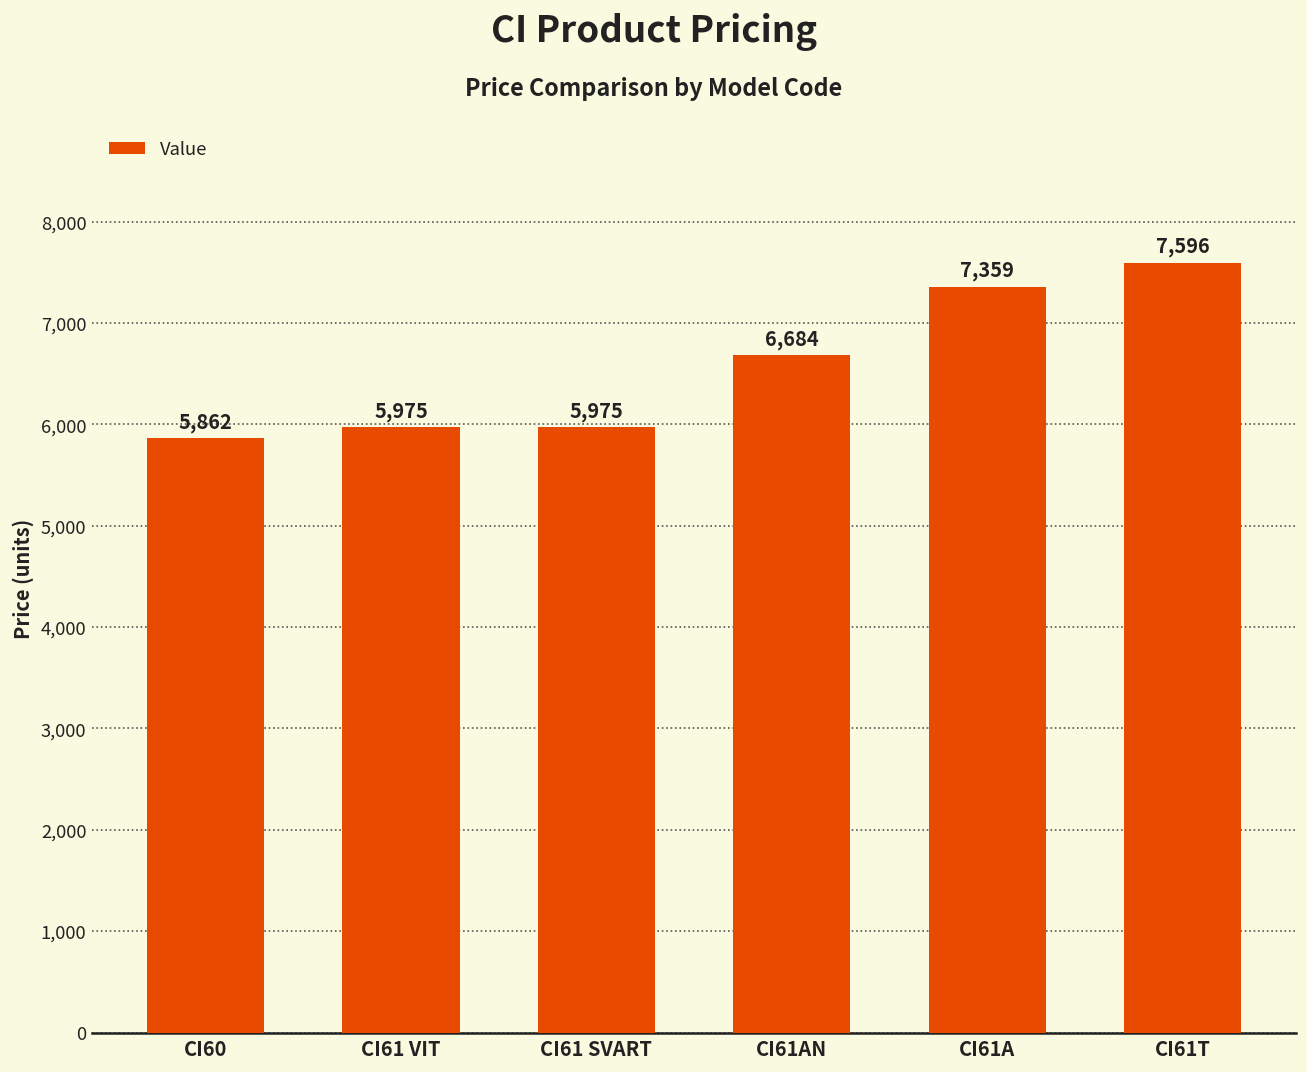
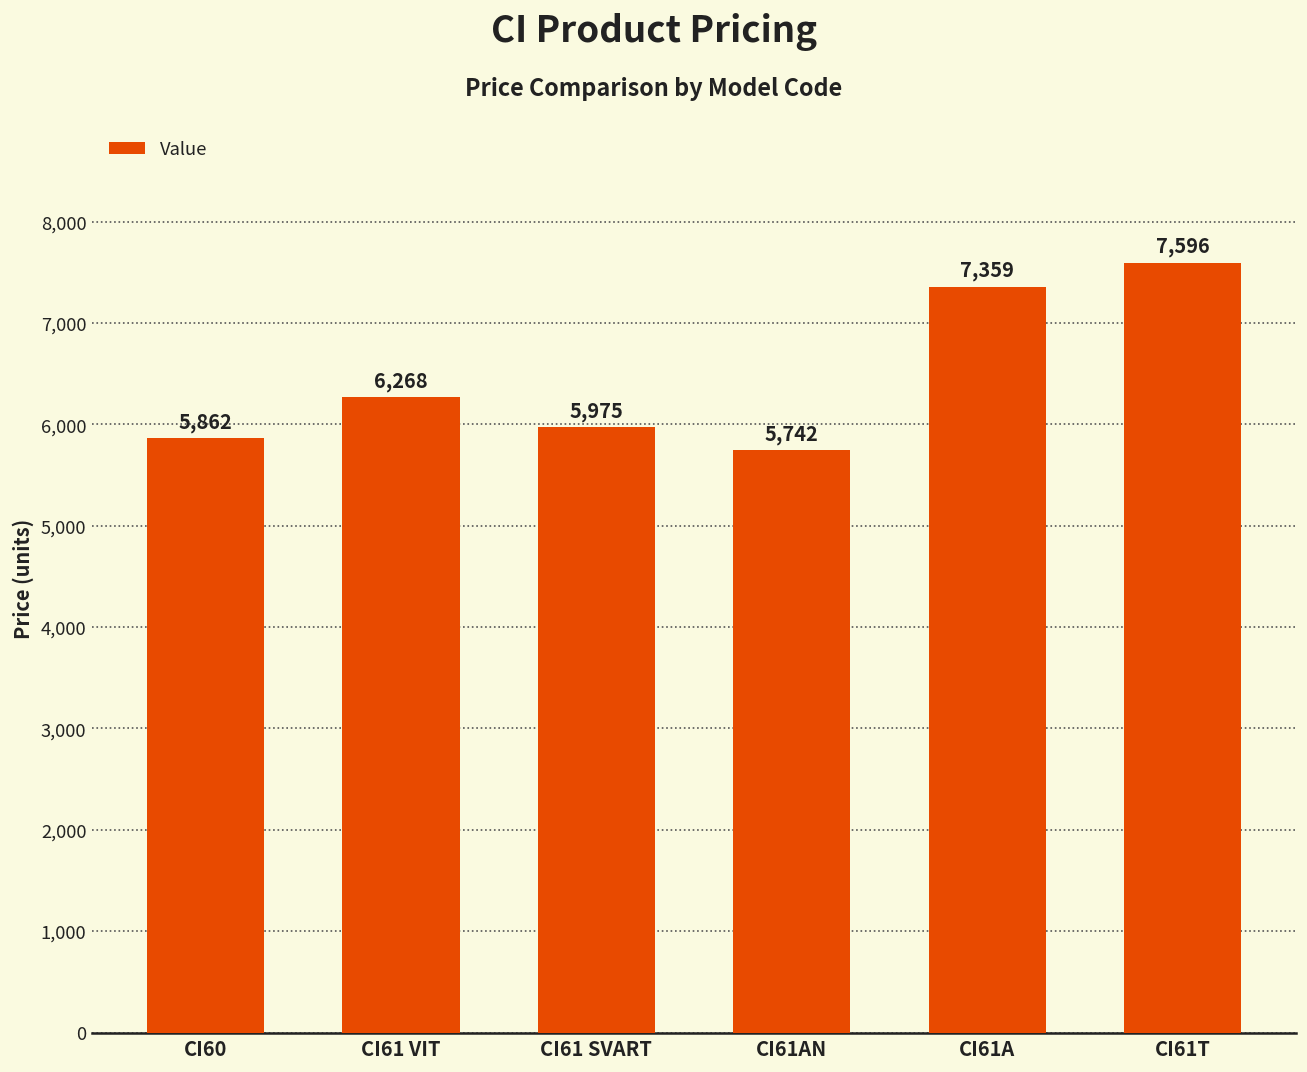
CI61 VIT: 5,975 -> 6,268
CI61AN: 6,684 -> 5,742
